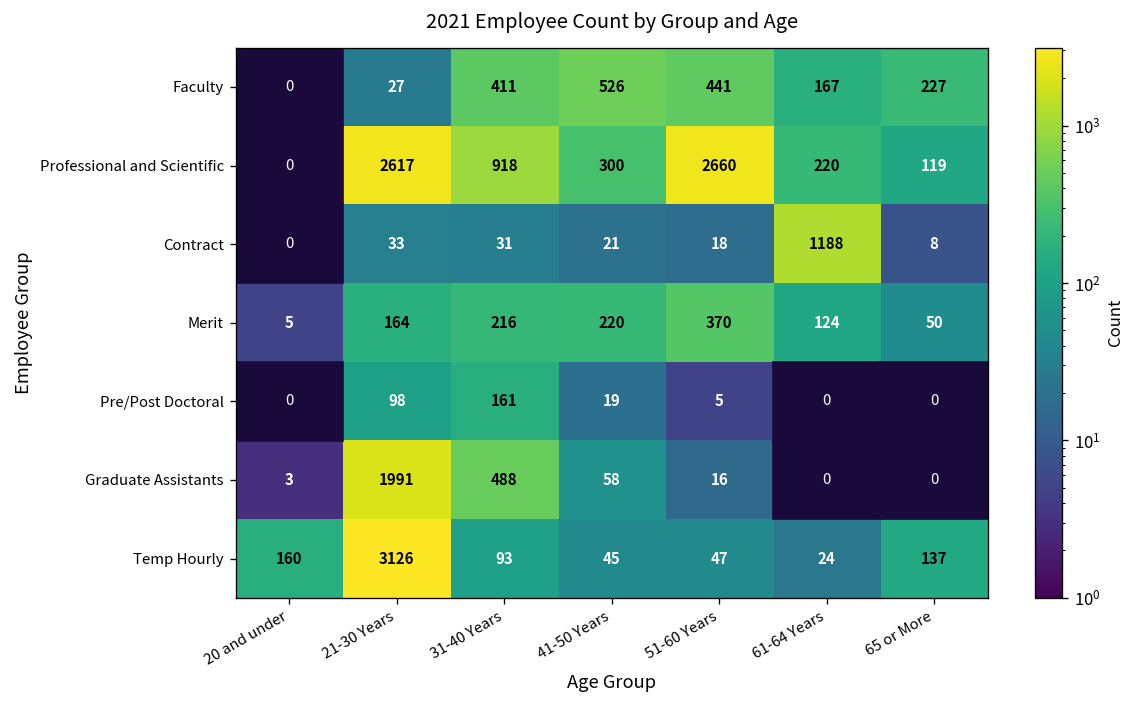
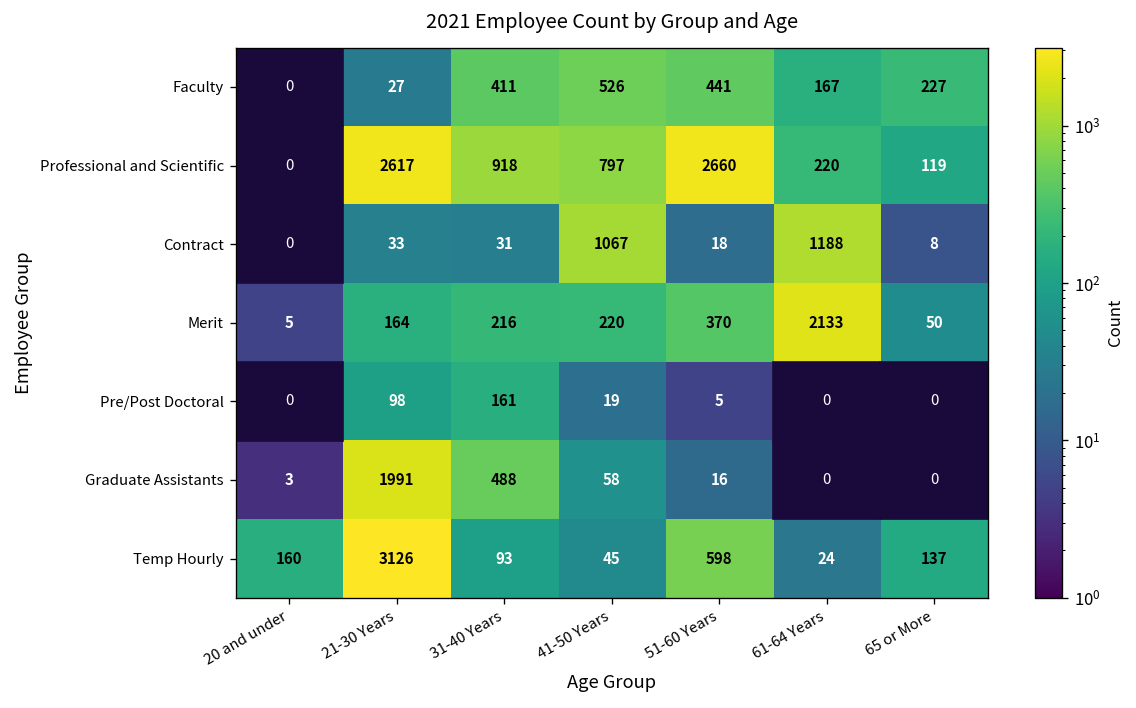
Professional and Scientific, 41-50 Years: 300 -> 797
Contract, 41-50 Years: 21 -> 1067
Merit, 61-64 Years: 124 -> 2133
Temp Hourly, 51-60 Years: 47 -> 598
